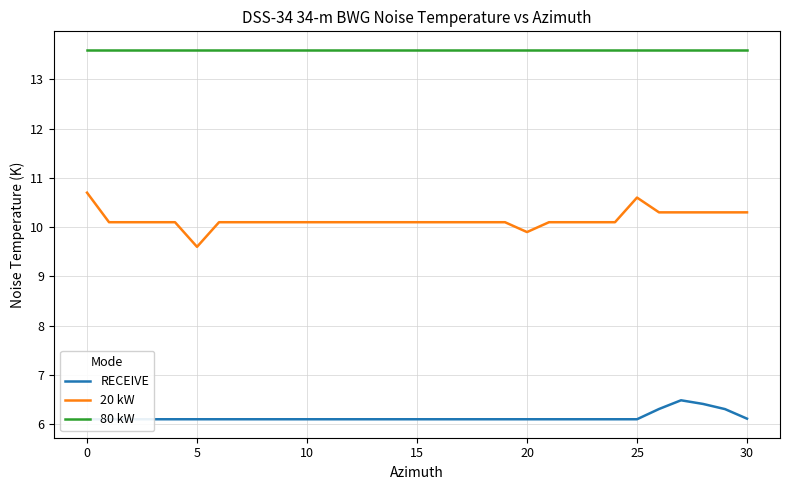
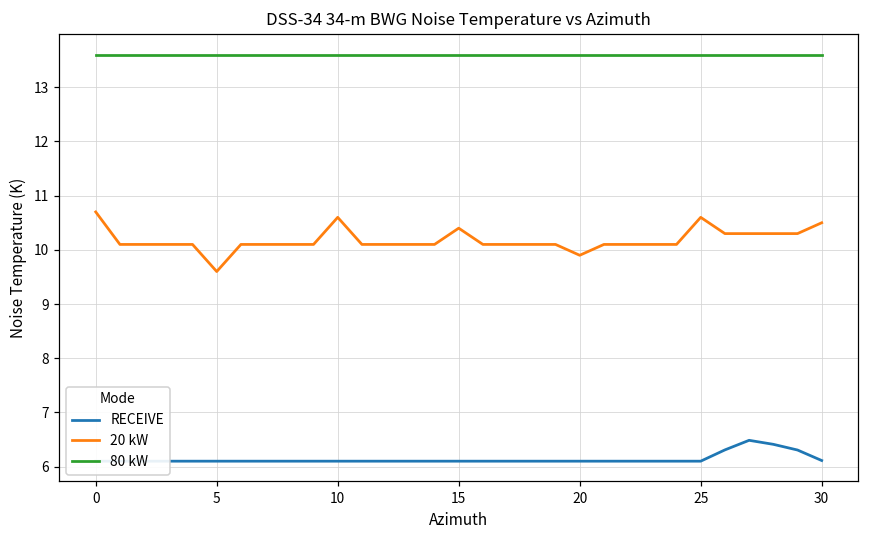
20 kW, 10: 10.1 -> 10.6
20 kW, 15: 10.1 -> 10.4
20 kW, 30: 10.3 -> 10.5
